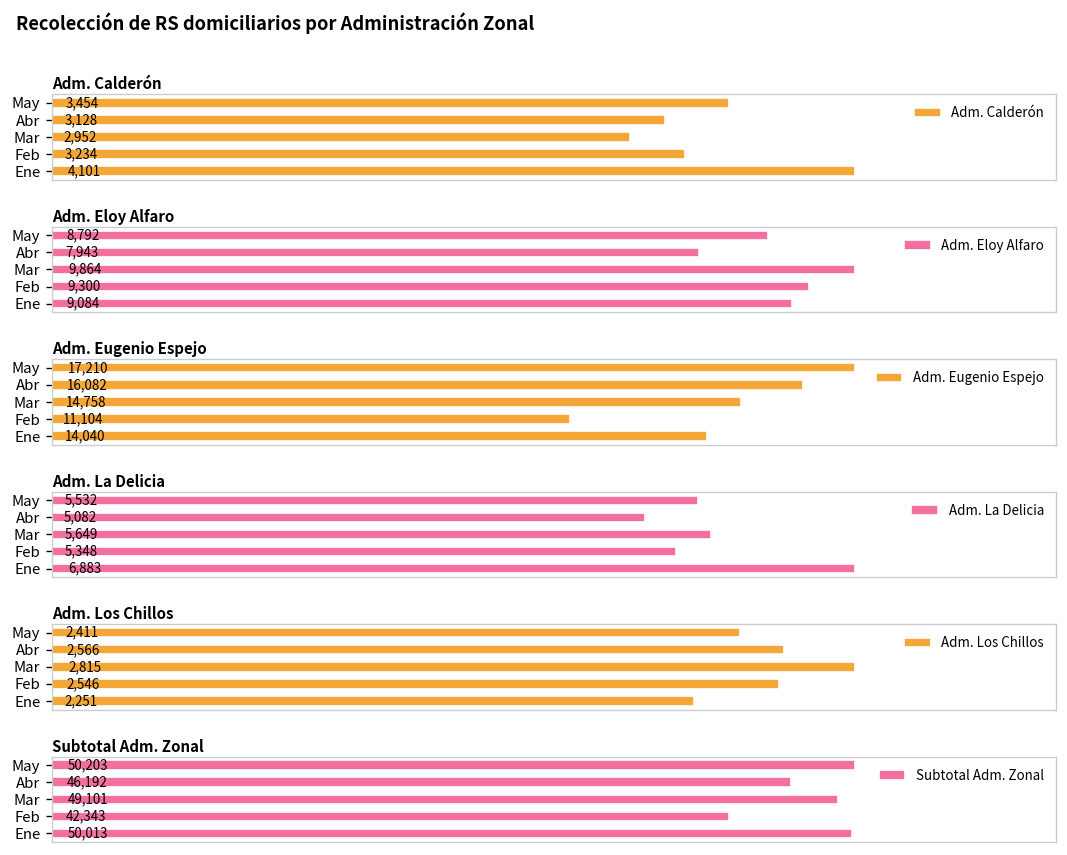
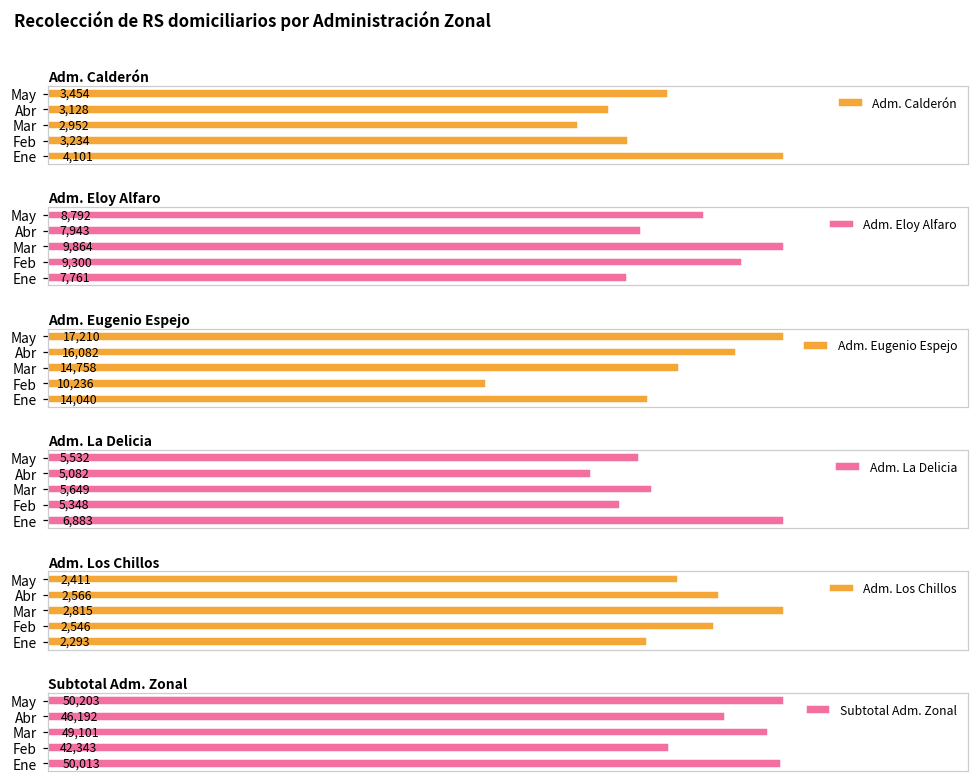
Adm. Eloy Alfaro, Ene: 9,084 -> 7,761
Adm. Eugenio Espejo, Feb: 11,104 -> 10,236
Adm. Los Chillos, Ene: 2,251 -> 2,293
